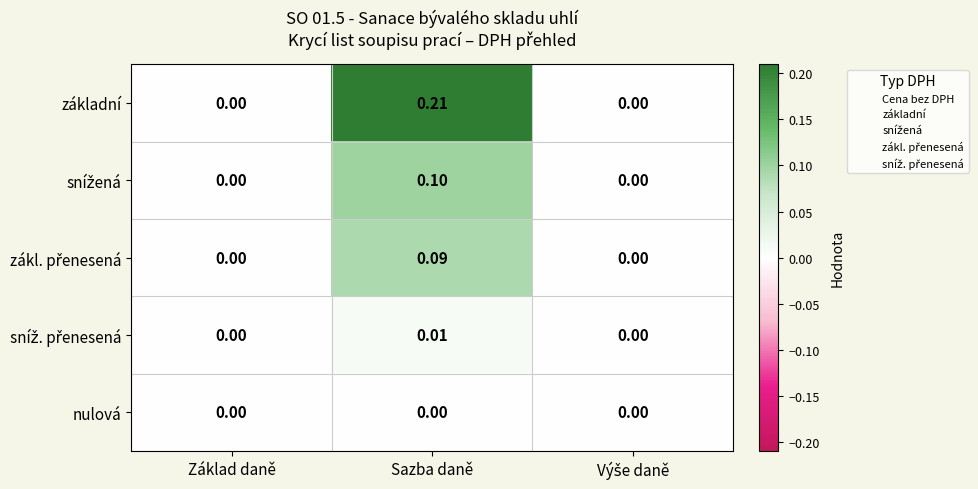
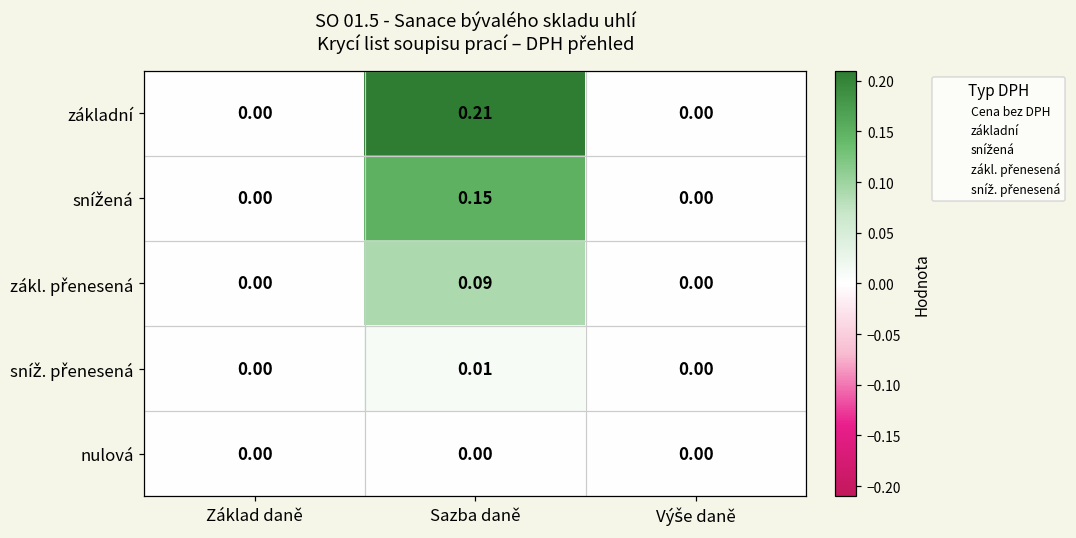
snížená, Sazba daně: 0.10 -> 0.15
